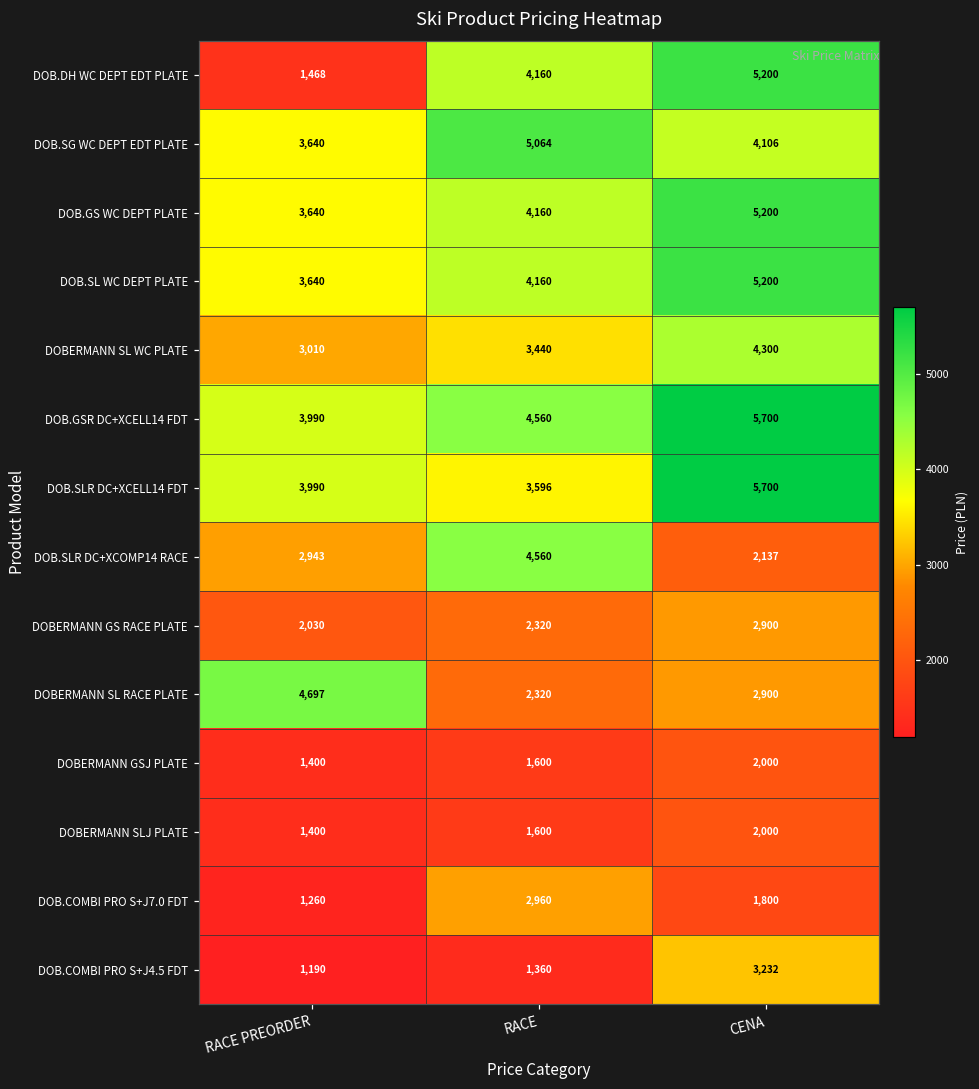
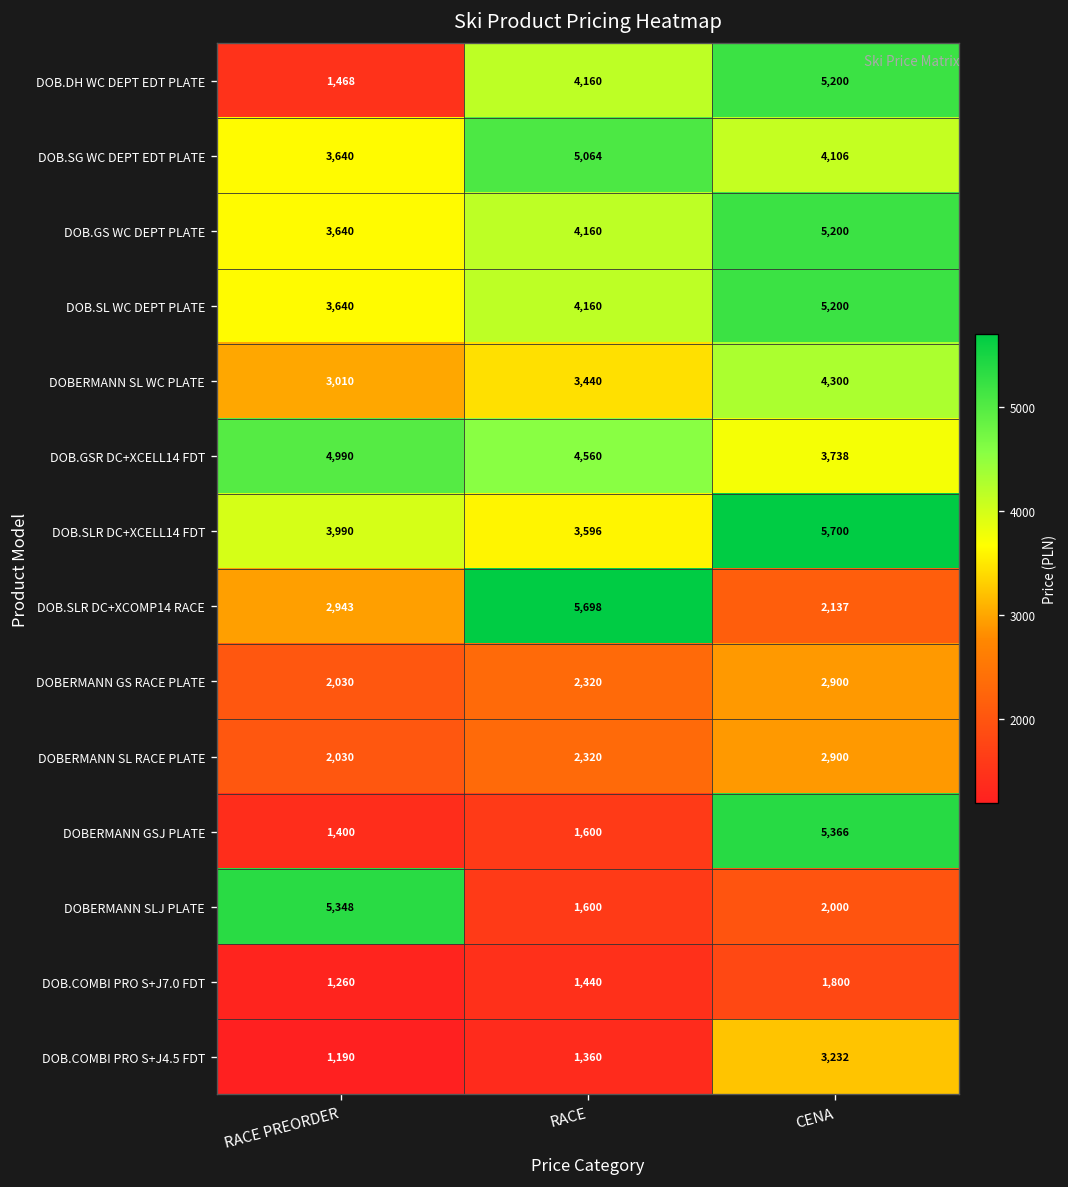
DOB.GSR DC+XCELL14 FDT, RACE PREORDER: 3,990 -> 4,990
DOB.GSR DC+XCELL14 FDT, CENA: 5,700 -> 3,738
DOB.SLR DC+XCOMP14 RACE, RACE: 4,560 -> 5,698
DOBERMANN SL RACE PLATE, RACE PREORDER: 4,697 -> 2,030
DOBERMANN GSJ PLATE, CENA: 2,000 -> 5,366
DOBERMANN SLJ PLATE, RACE PREORDER: 1,400 -> 5,348
DOB.COMBI PRO S+J7.0 FDT, RACE: 2,960 -> 1,440
